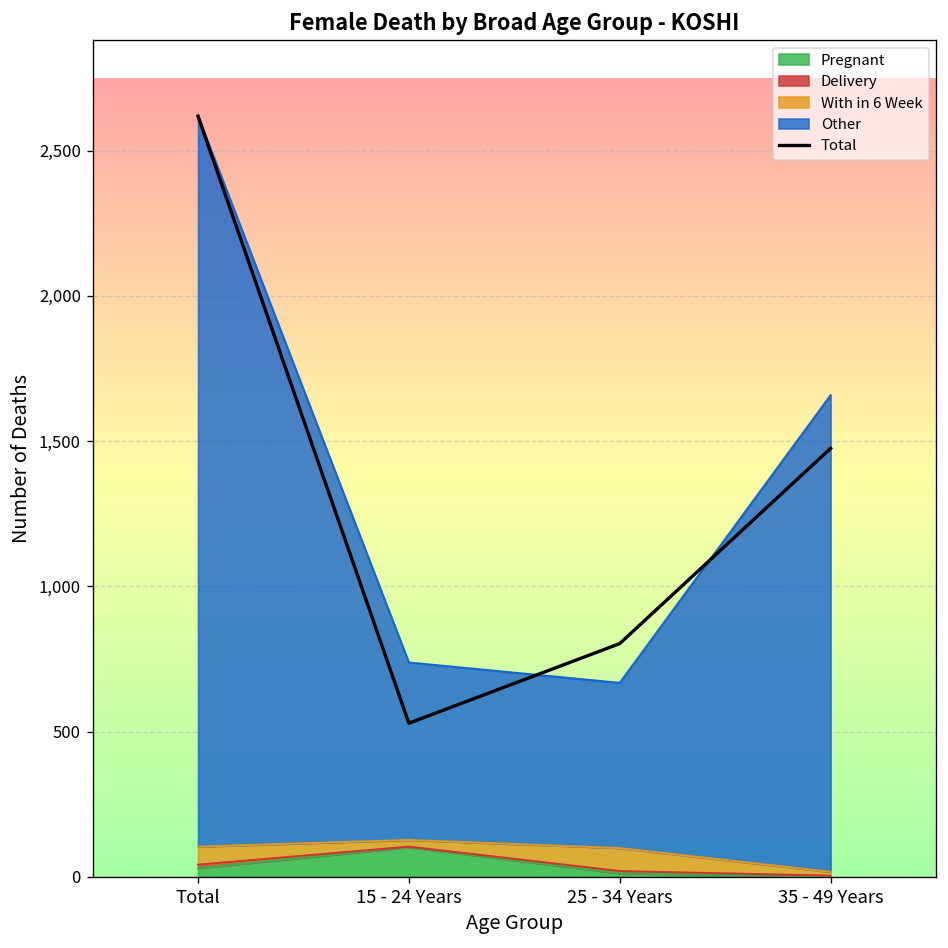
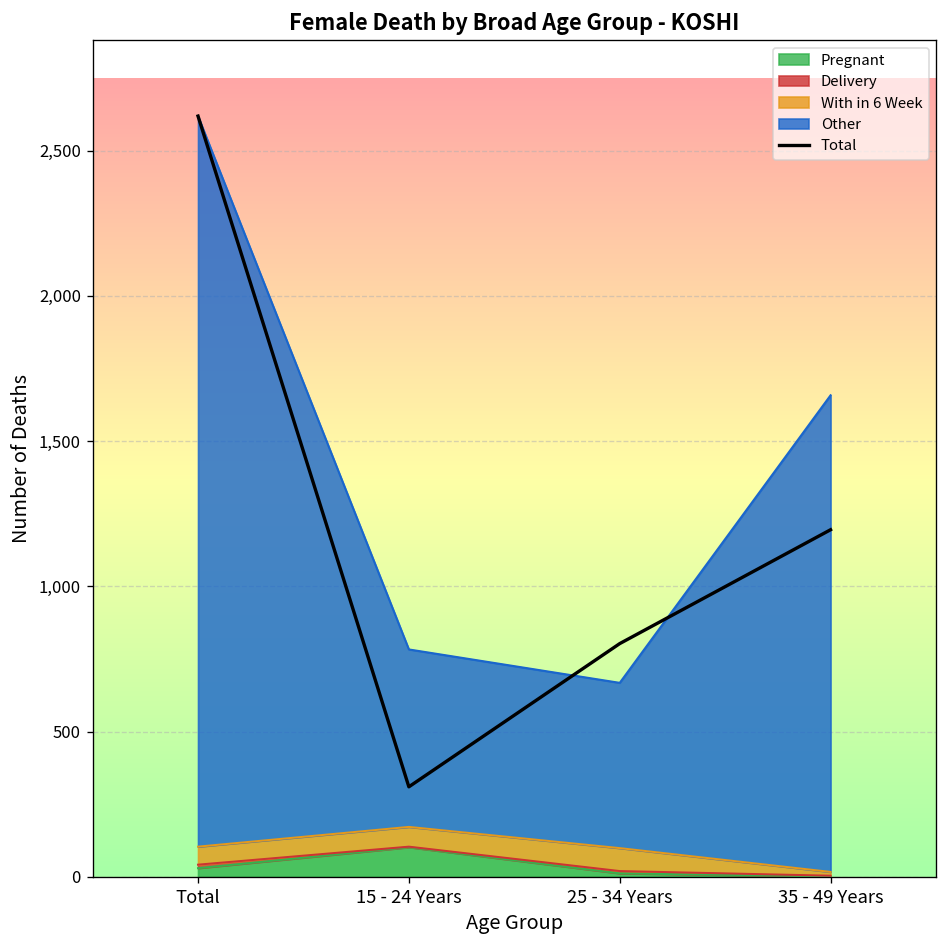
With in 6 Week, 15 - 24 Years: 20 -> 70
Total, 15 - 24 Years: 530 -> 310
Total, 35 - 49 Years: 1,480 -> 1,200
